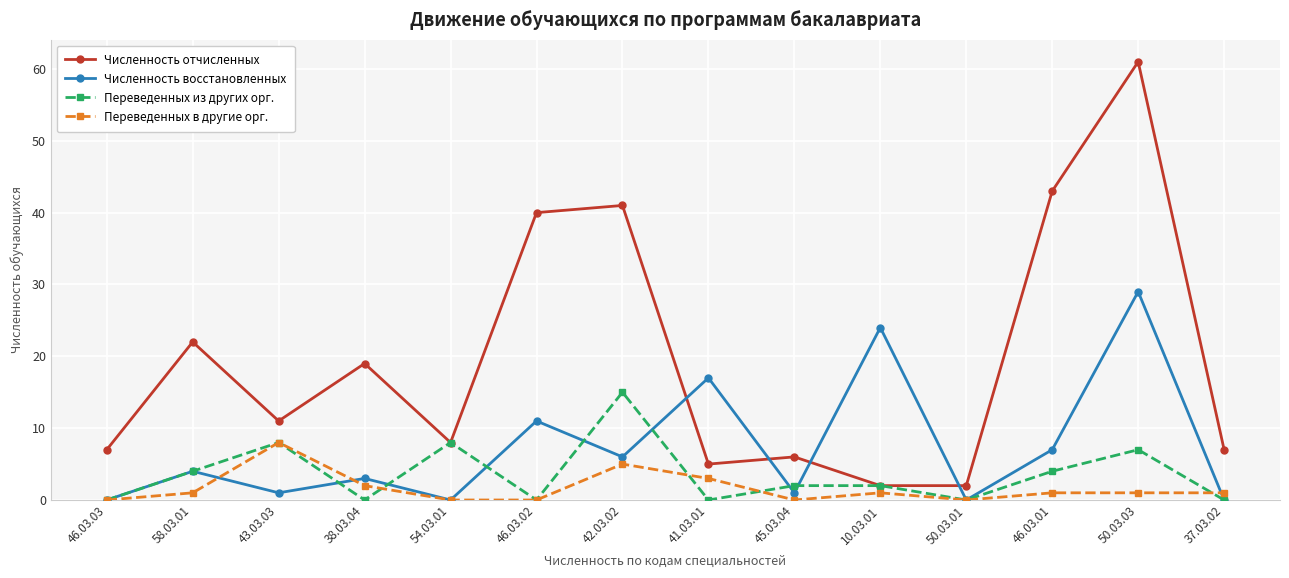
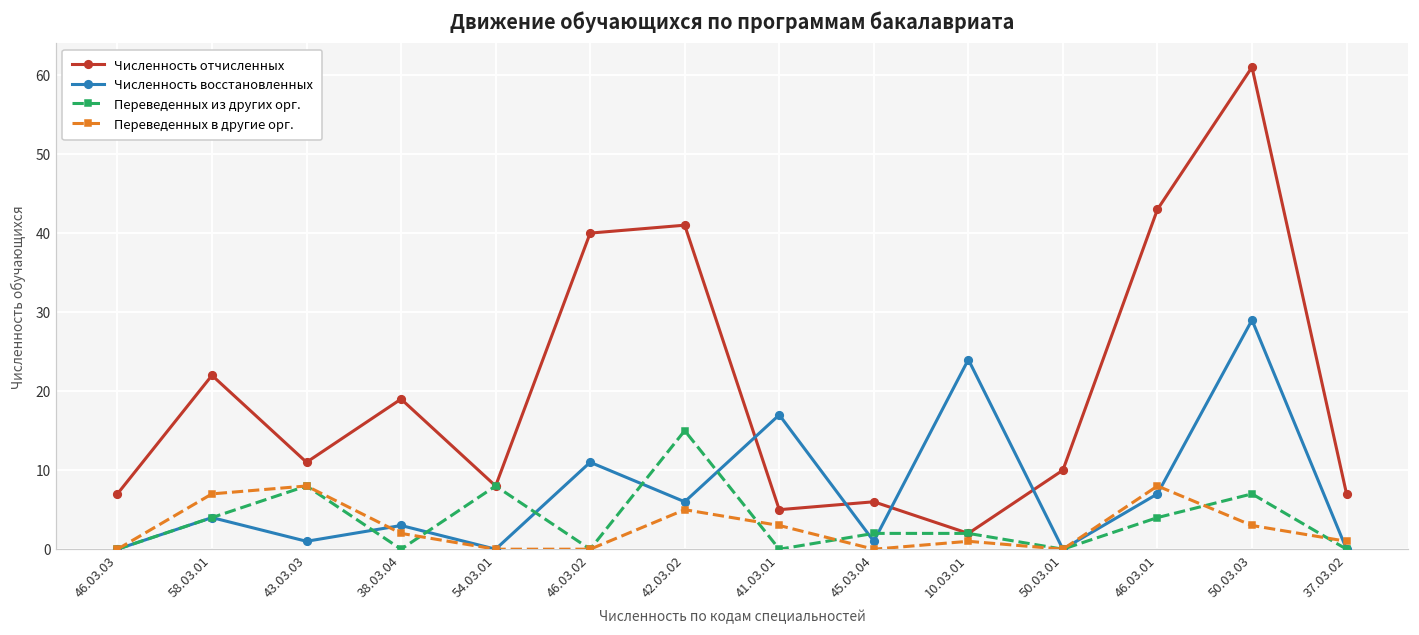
Переведенных в другие орг., 58.03.01: 1 -> 7
Численность отчисленных, 50.03.01: 2 -> 10
Переведенных в другие орг., 46.03.01: 1 -> 8
Переведенных в другие орг., 50.03.03: 1 -> 3
